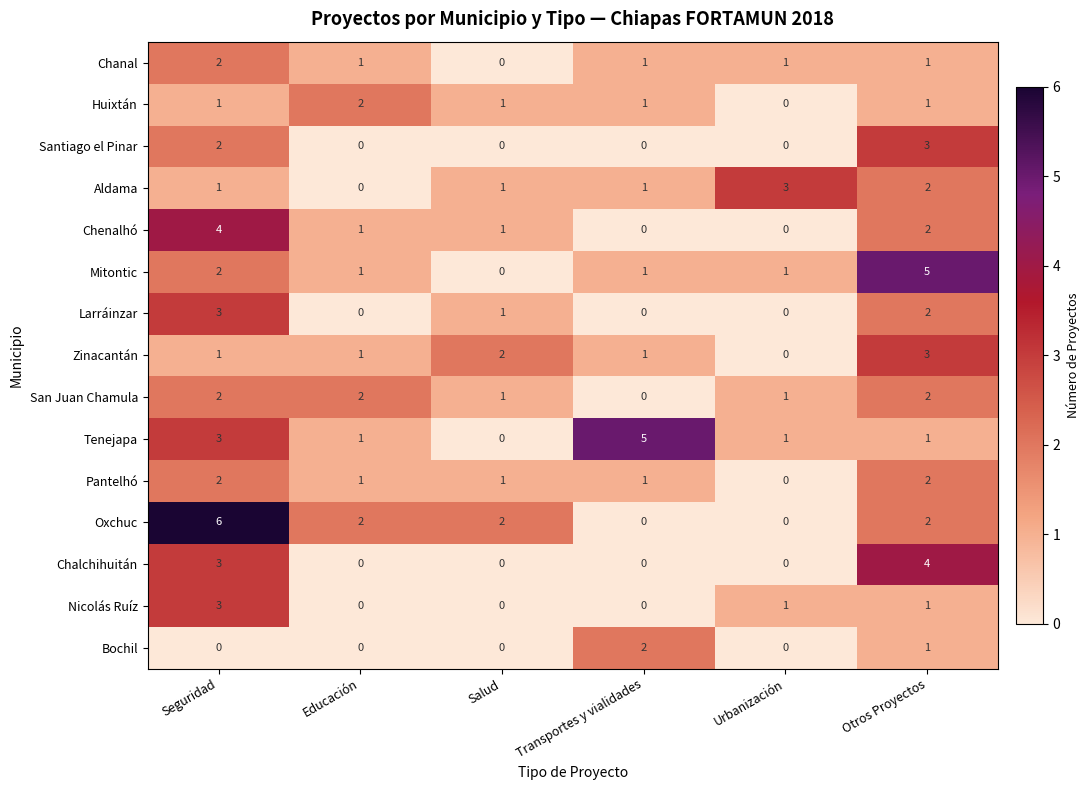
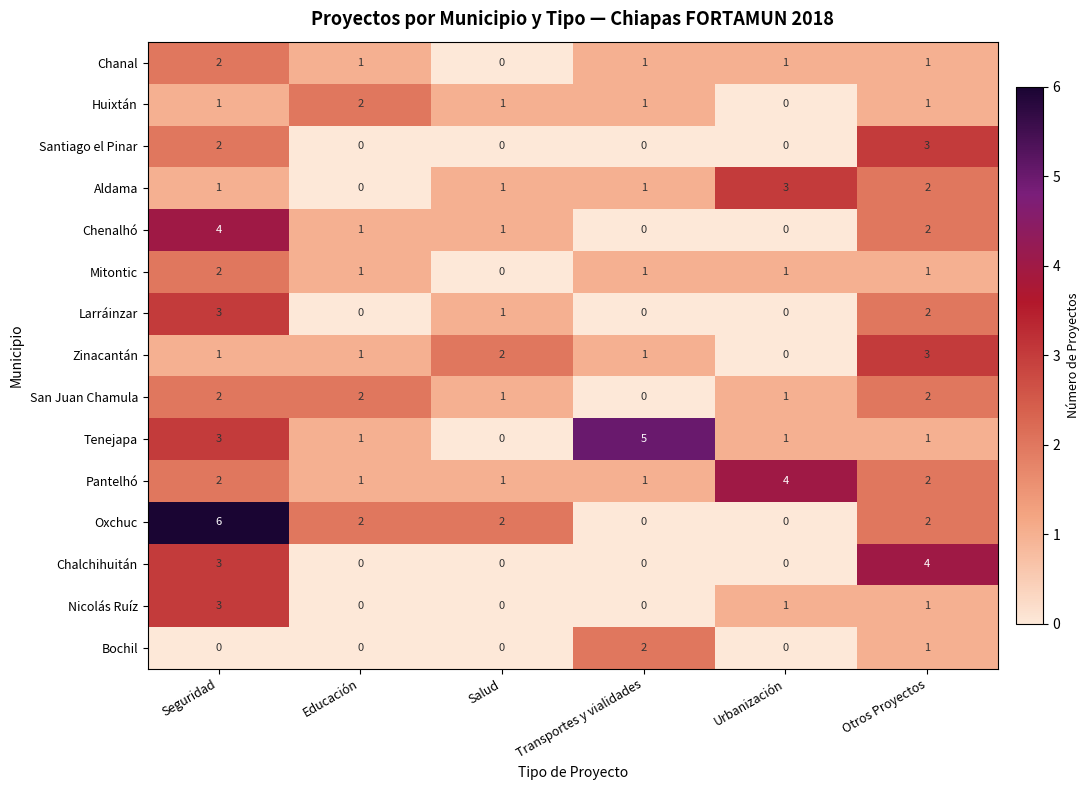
Mitontic, Otros Proyectos: 5 -> 1
Pantelhó, Urbanización: 0 -> 4
